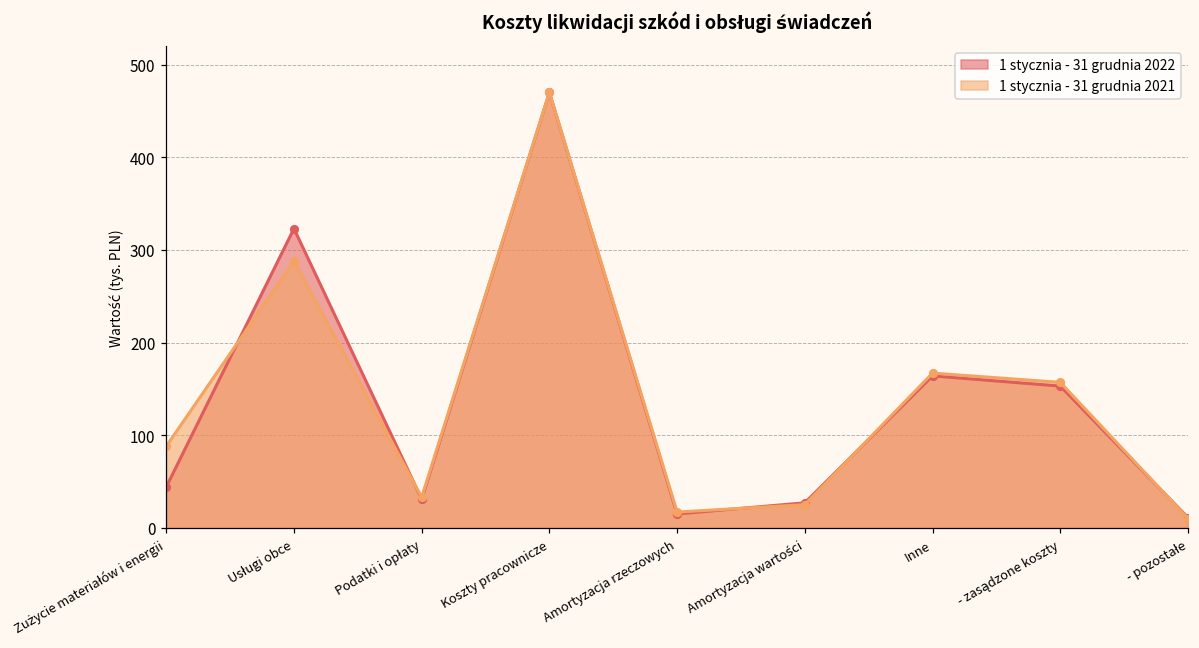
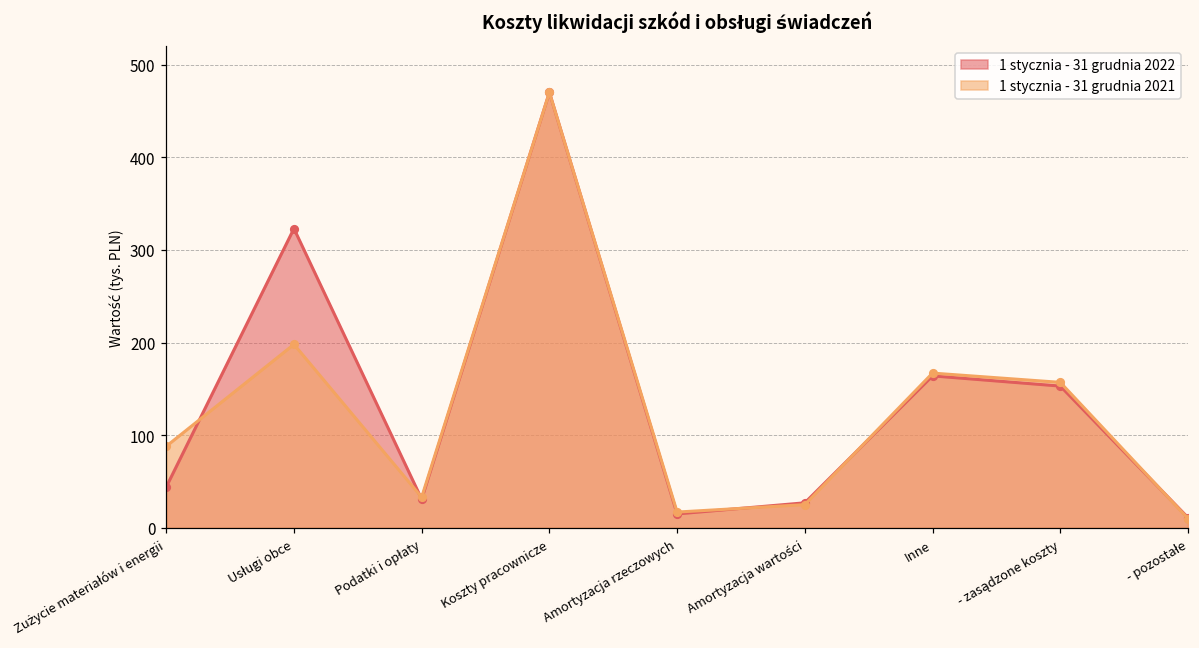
1 stycznia - 31 grudnia 2021, Usługi obce: 290 -> 200
